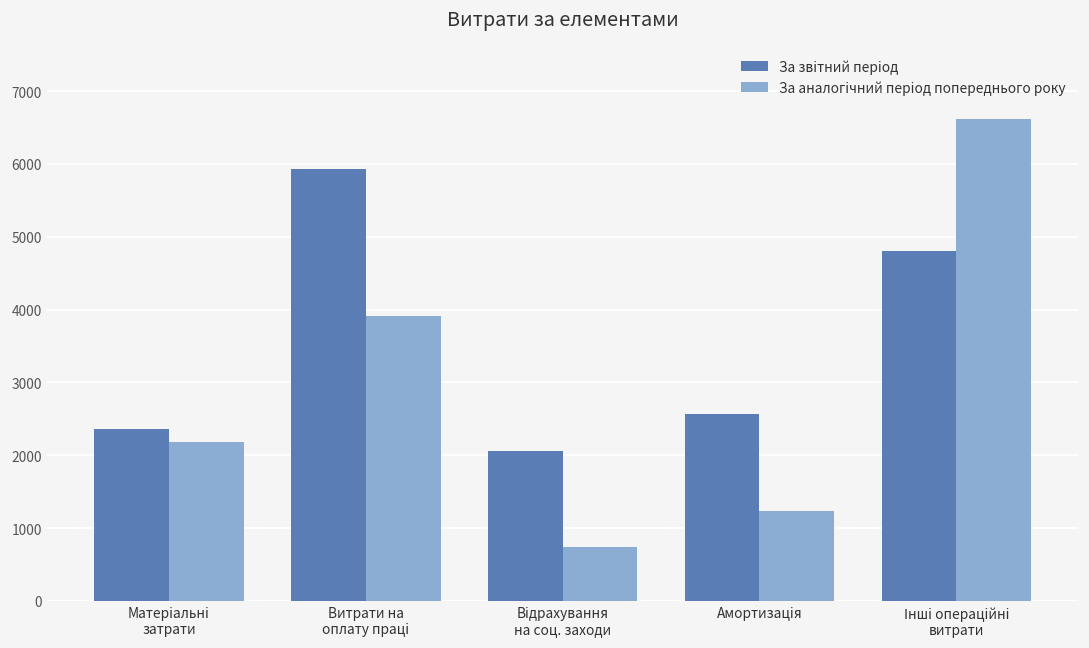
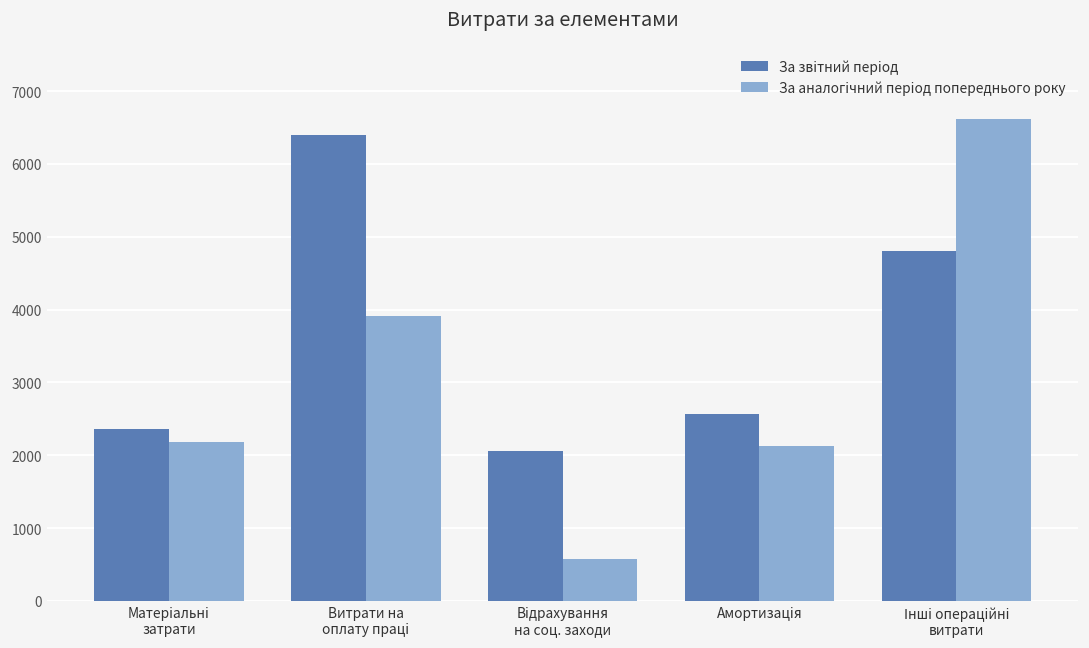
За звітний період, Витрати на оплату праці: 5900 -> 6400
За аналогічний період попереднього року, Відрахування на соц. заходи: 700 -> 600
За аналогічний період попереднього року, Амортизація: 1200 -> 2100
